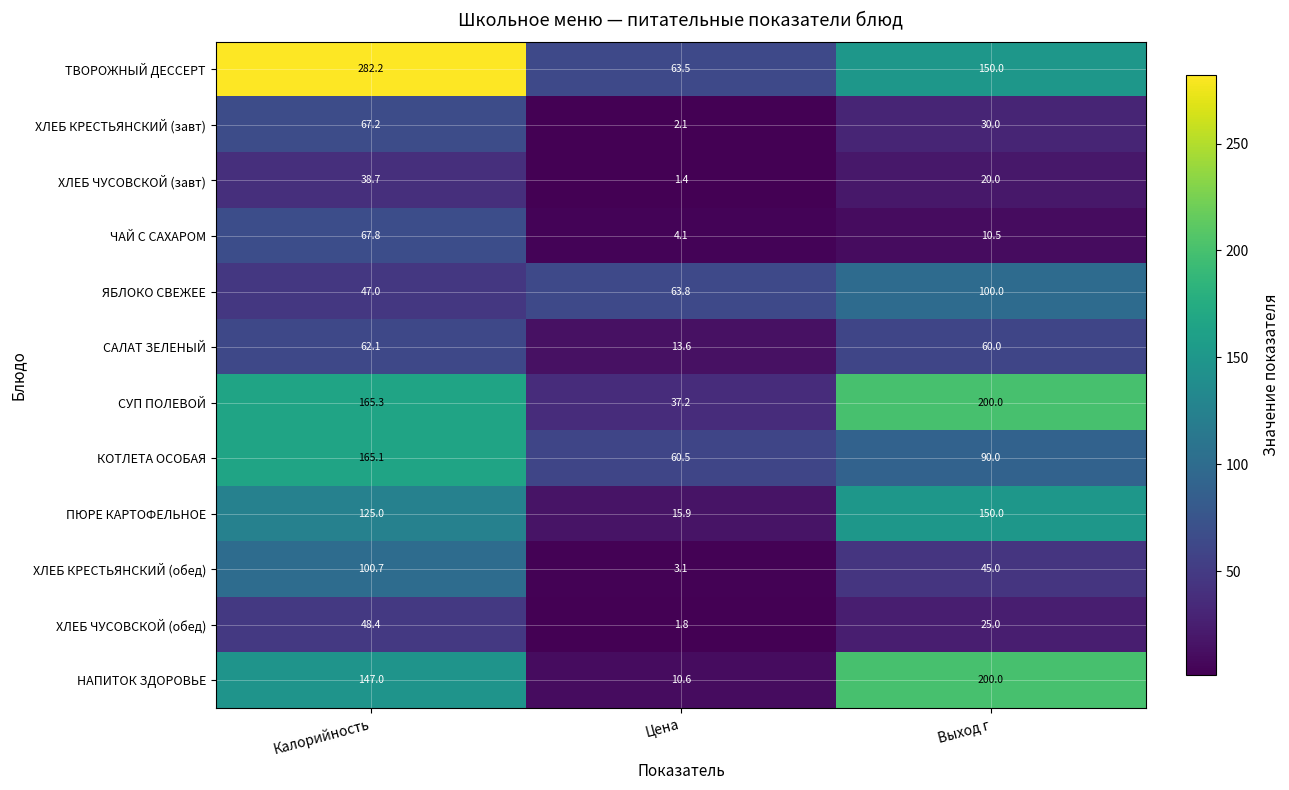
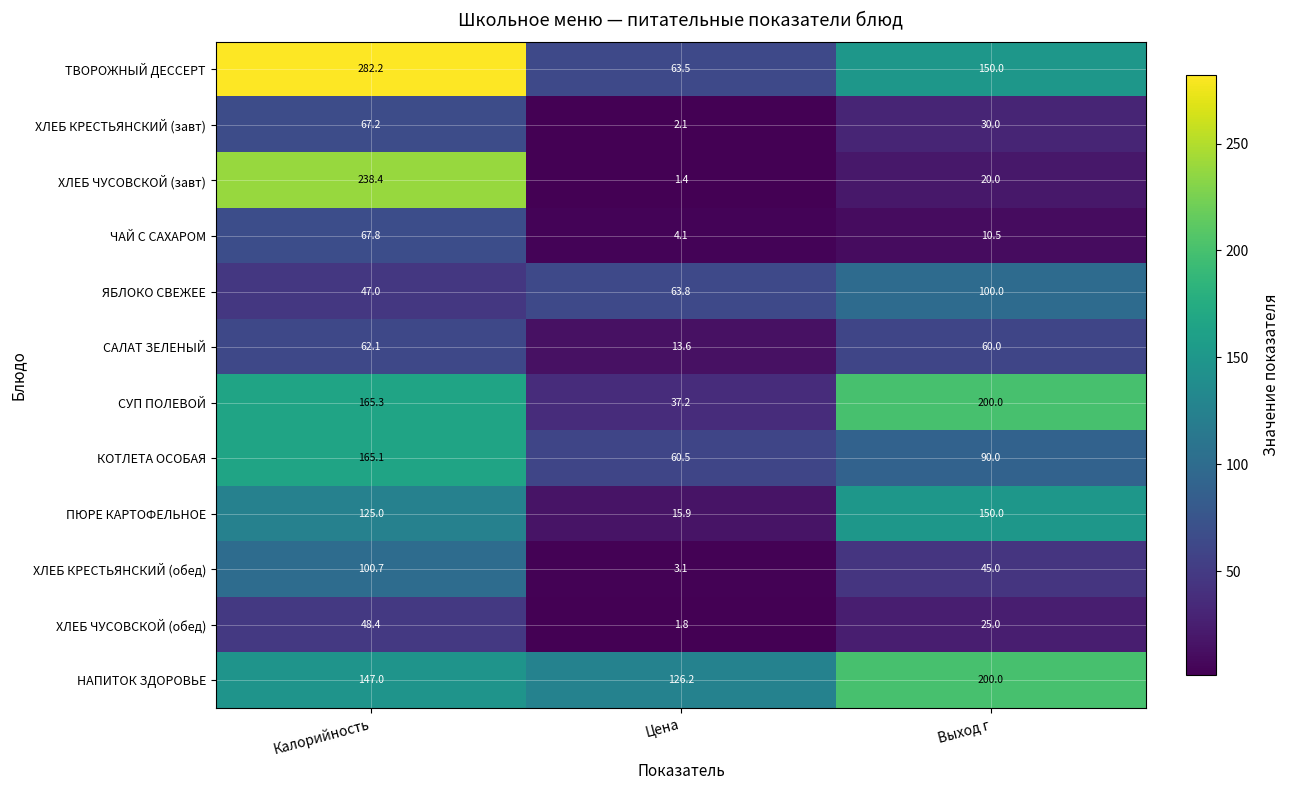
ХЛЕБ ЧУСОВСКОЙ (завт), Калорийность: 38.7 -> 238.4
НАПИТОК ЗДОРОВЬЕ, Цена: 10.6 -> 126.2
